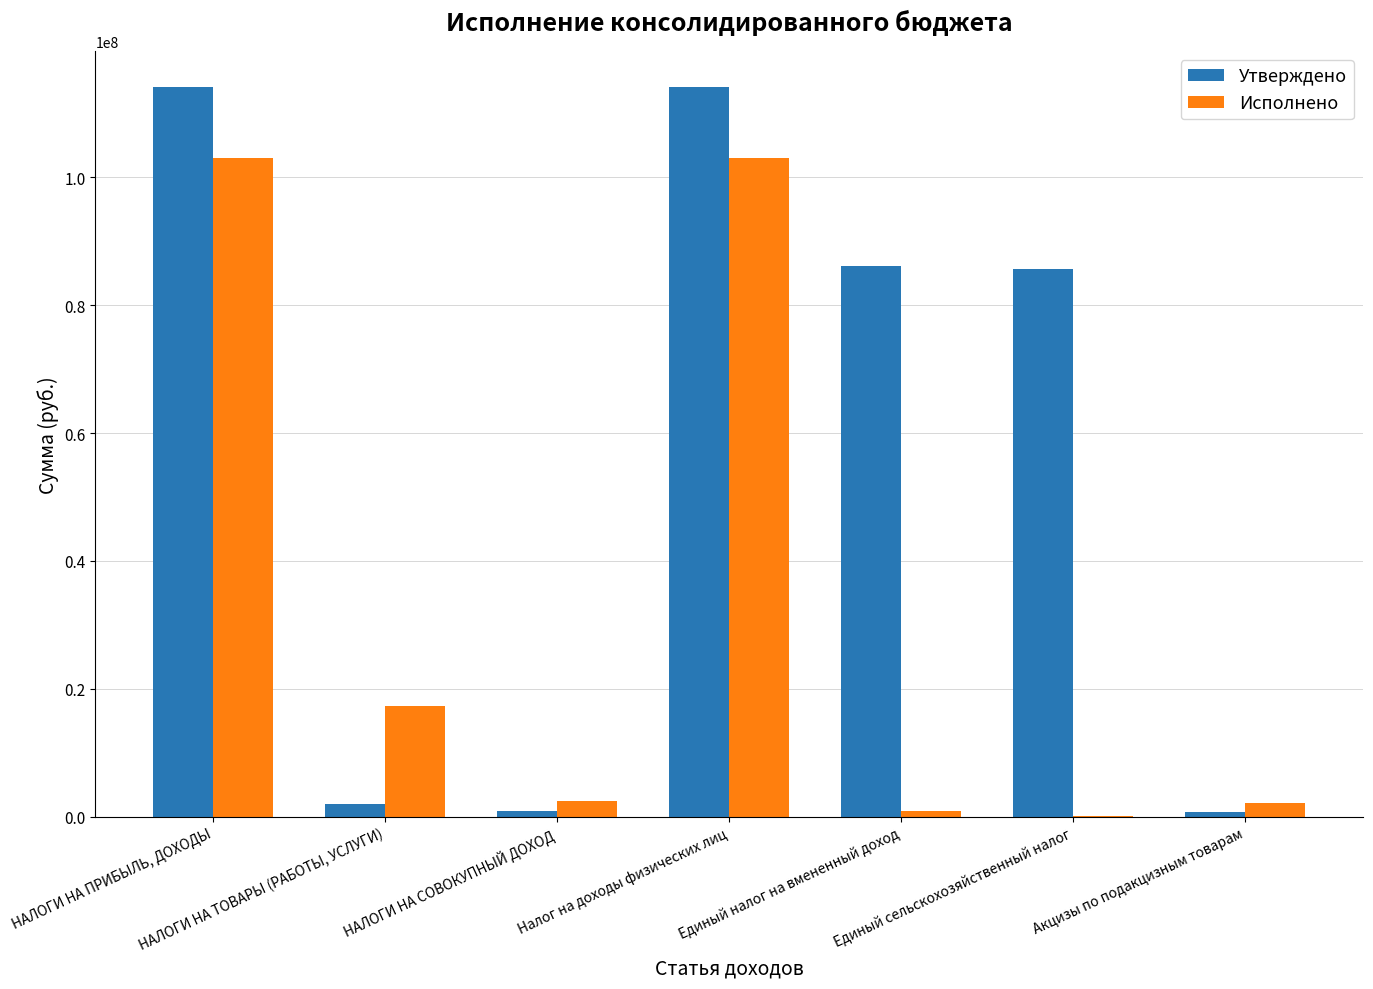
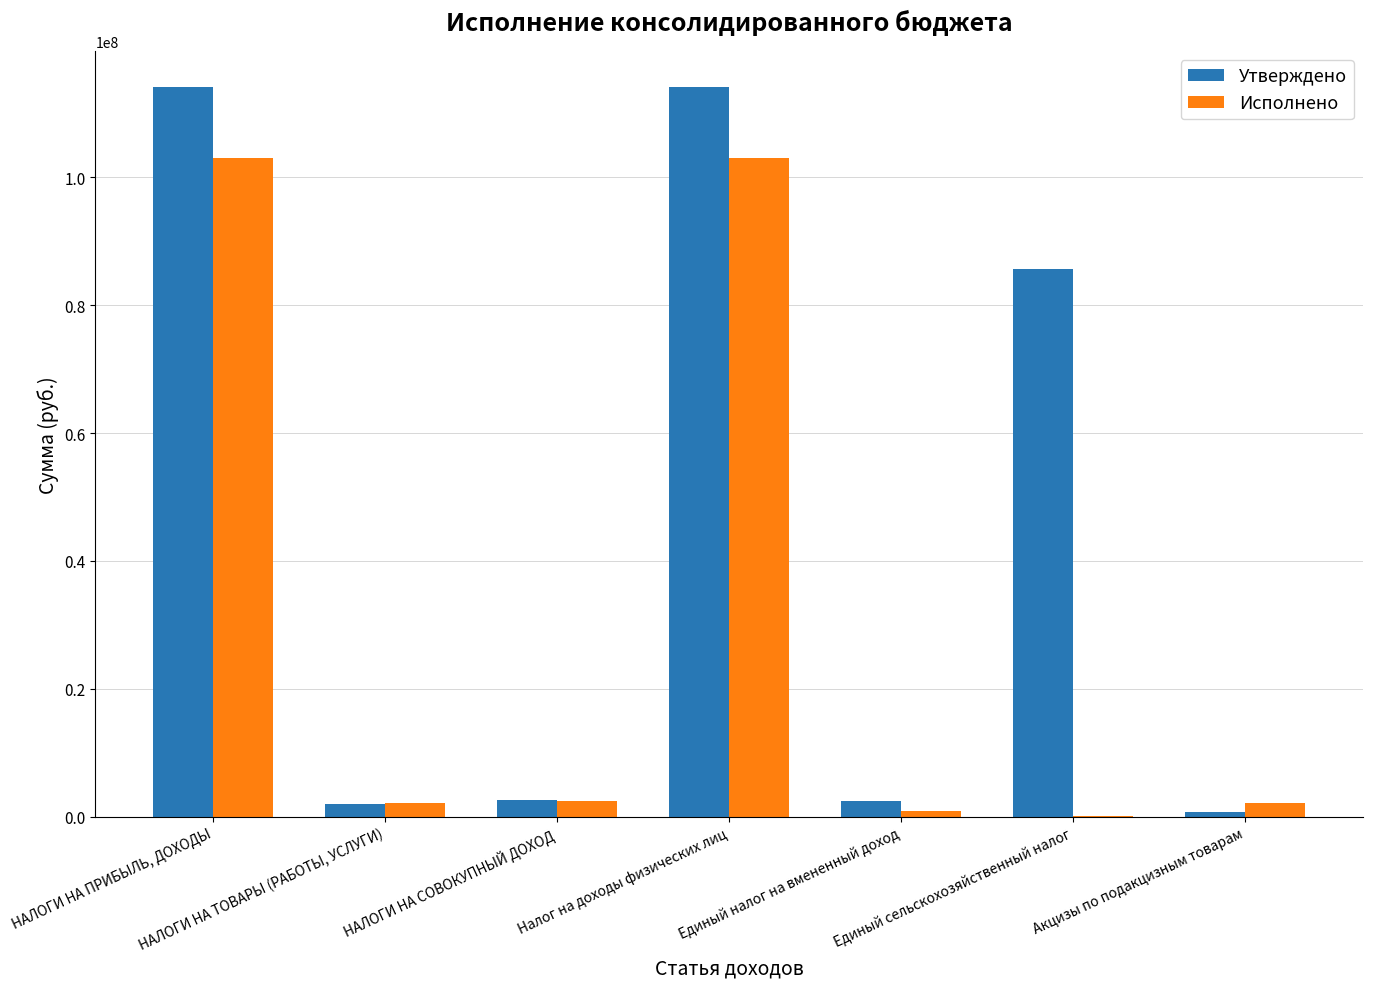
Исполнено, НАЛОГИ НА ТОВАРЫ (РАБОТЫ, УСЛУГИ): 17000000 -> 2000000
Утверждено, НАЛОГИ НА СОВОКУПНЫЙ ДОХОД: 1000000 -> 3000000
Утверждено, Единый налог на вмененный доход: 86000000 -> 2000000
